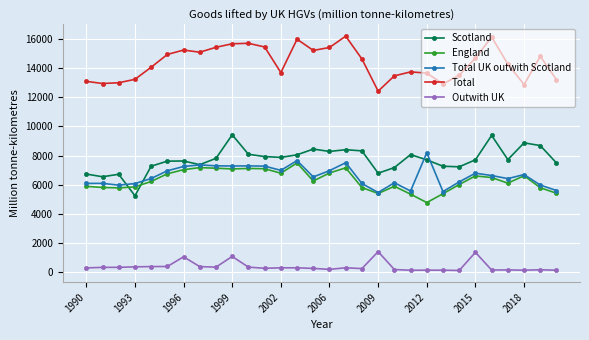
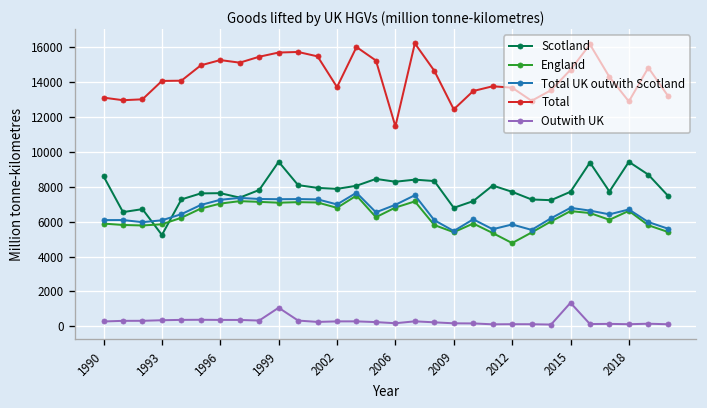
Scotland, 1990: 6700 -> 8600
Total, 1993: 13200 -> 14100
Outwith UK, 1996: 1000 -> 400
Total, 2006: 15400 -> 11500
Outwith UK, 2009: 1400 -> 200
Total UK outwith Scotland, 2012: 8200 -> 5800
Scotland, 2018: 8900 -> 9400
